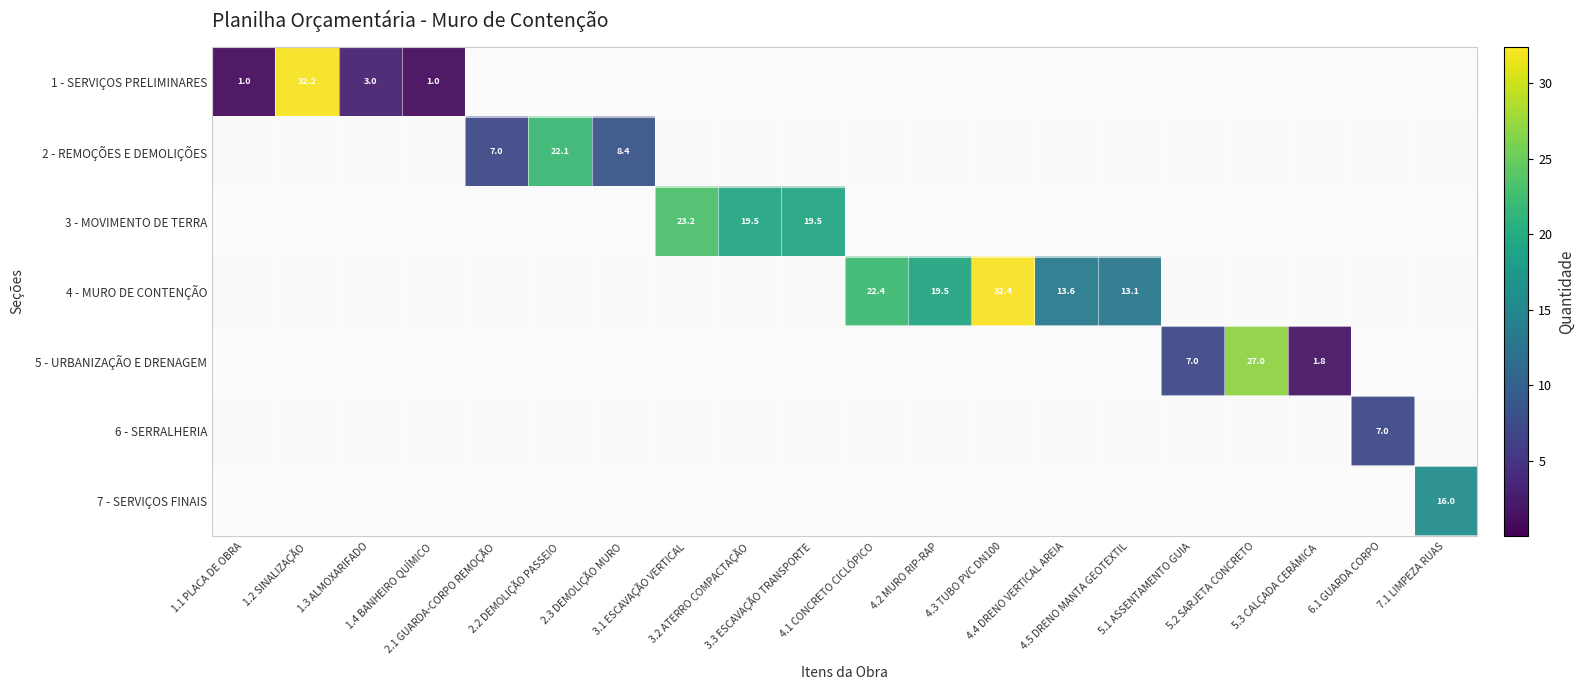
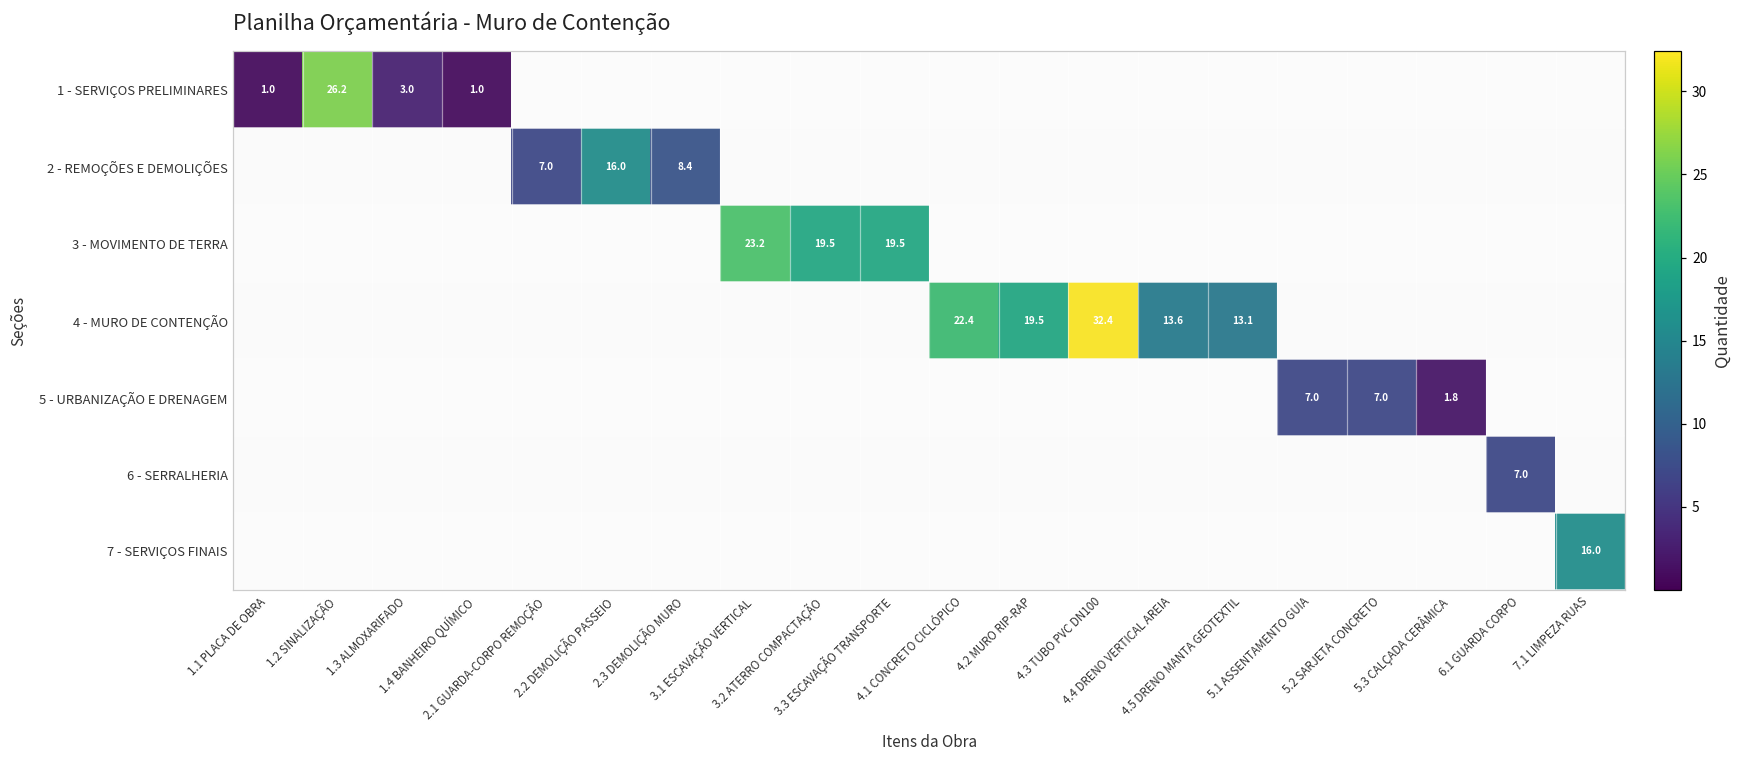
1 - SERVIÇOS PRELIMINARES, 1.2 SINALIZAÇÃO: 32.2 -> 26.2
2 - REMOÇÕES E DEMOLIÇÕES, 2.2 DEMOLIÇÃO PASSEIO: 22.1 -> 16.0
5 - URBANIZAÇÃO E DRENAGEM, 5.2 SARJETA CONCRETO: 27.0 -> 7.0
